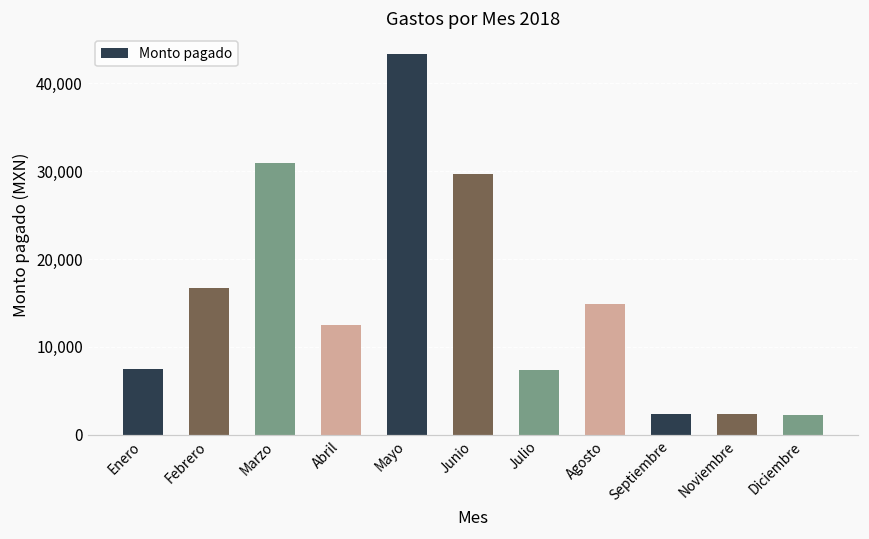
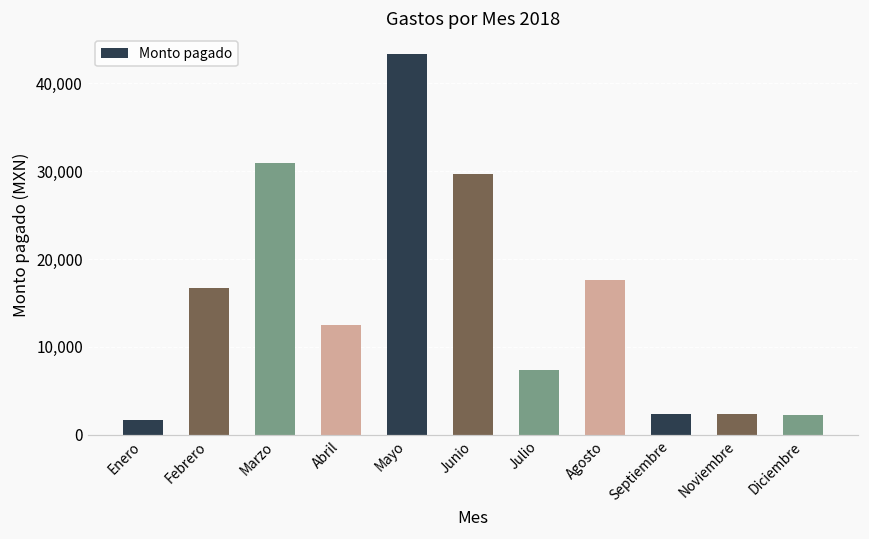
Enero: 8,000 -> 2,000
Agosto: 15,000 -> 18,000
